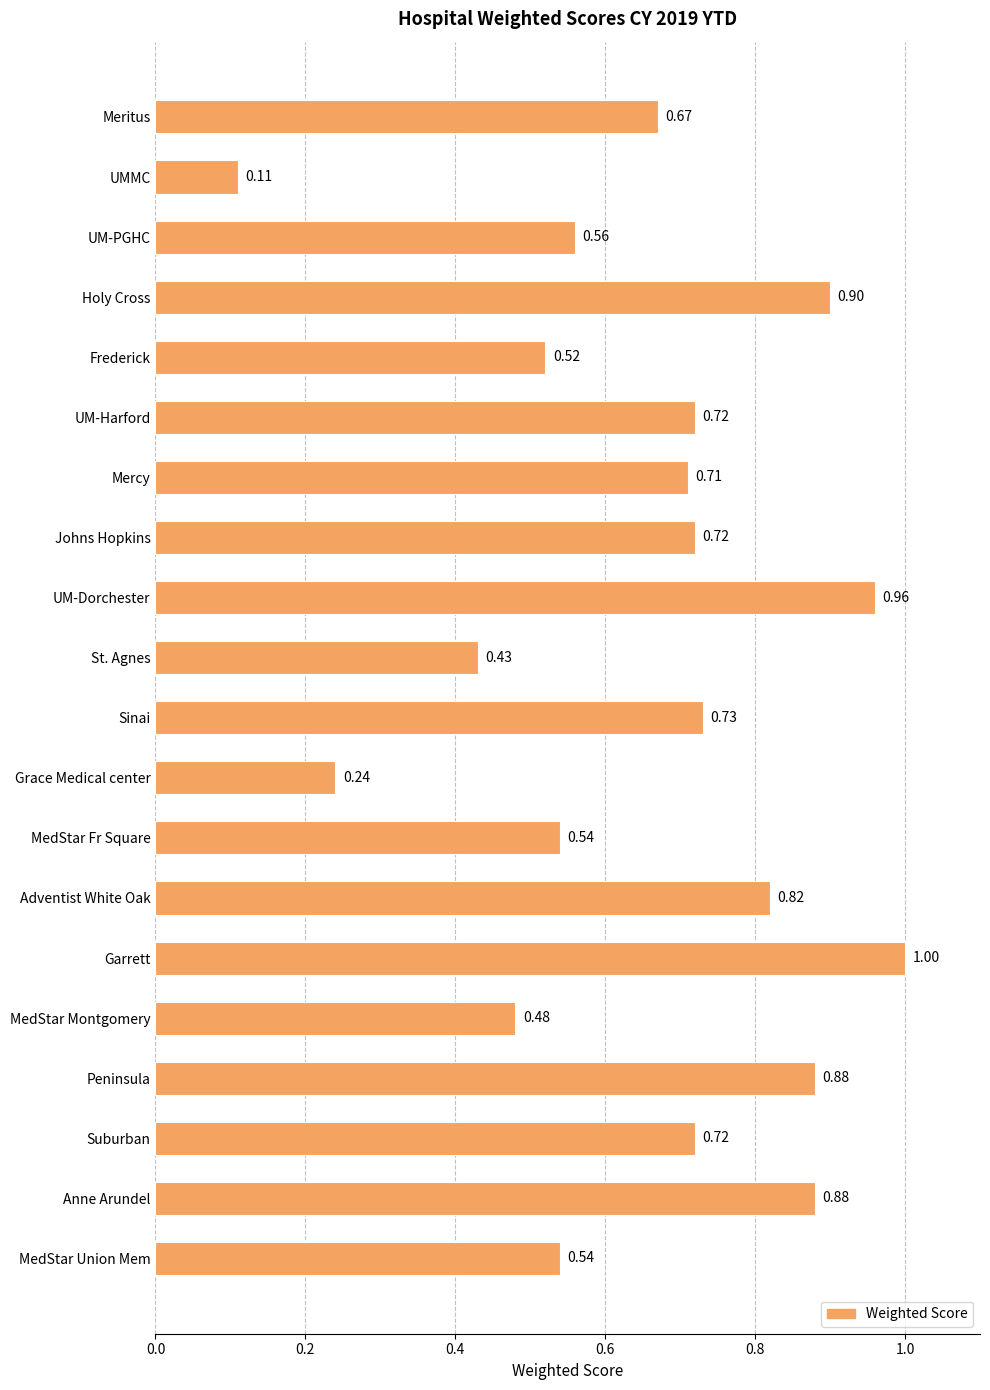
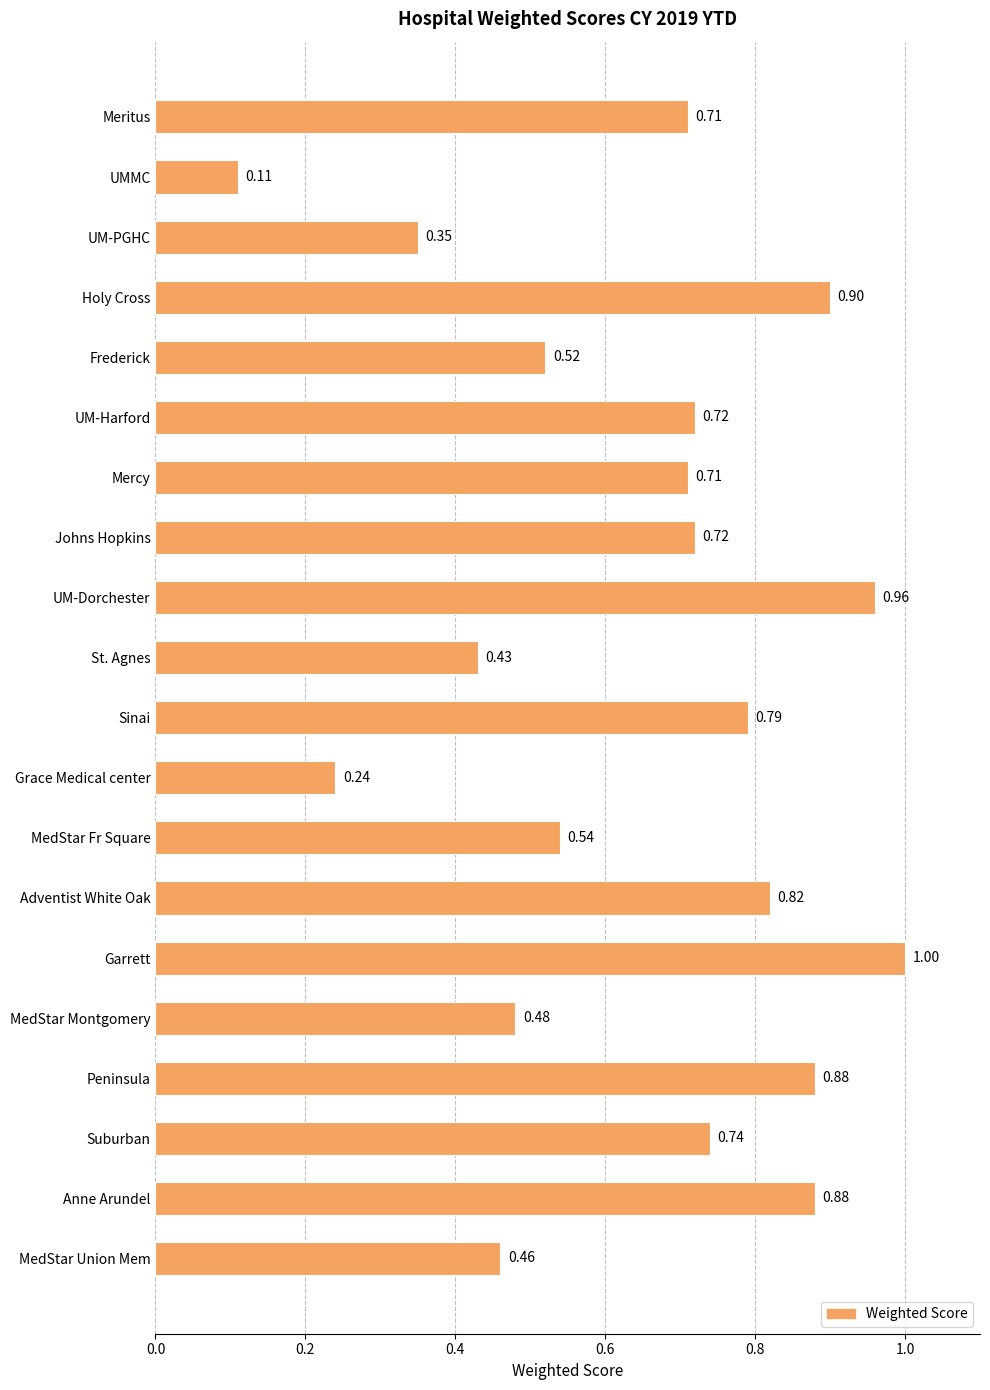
Meritus: 0.67 -> 0.71
UM-PGHC: 0.56 -> 0.35
Sinai: 0.73 -> 0.79
Suburban: 0.72 -> 0.74
MedStar Union Mem: 0.54 -> 0.46
